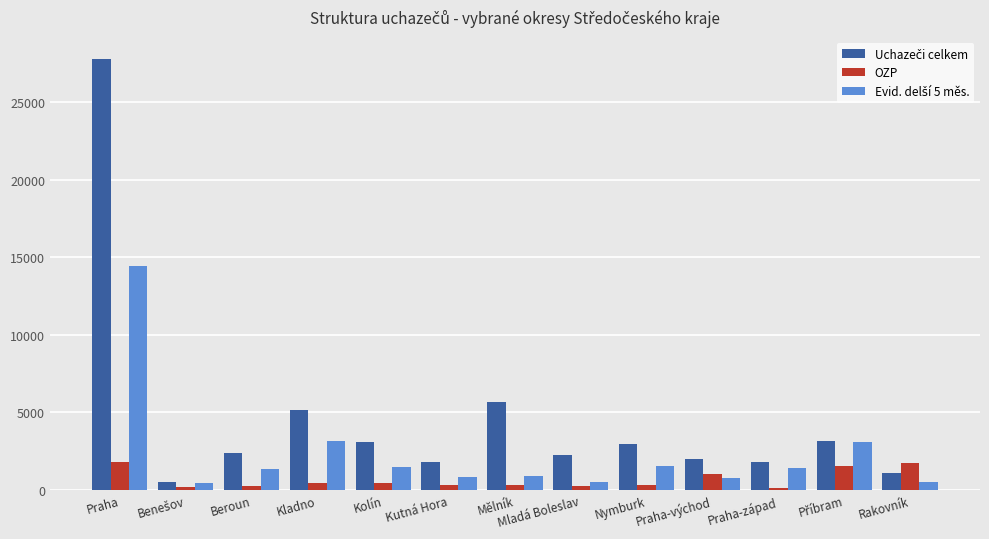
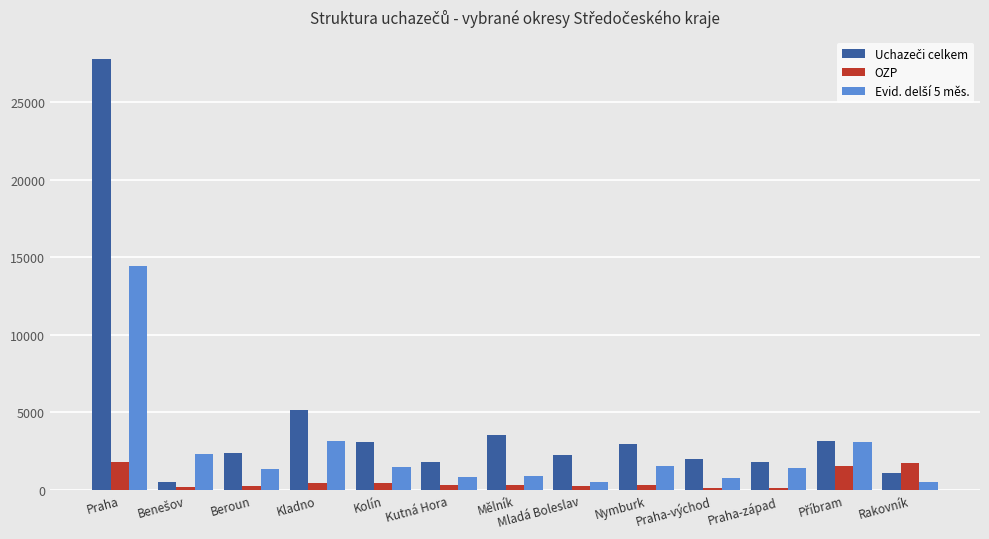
Evid. delší 5 měs., Benešov: 500 -> 2300
Uchazeči celkem, Mělník: 5700 -> 3600
OZP, Praha-východ: 1100 -> 200
